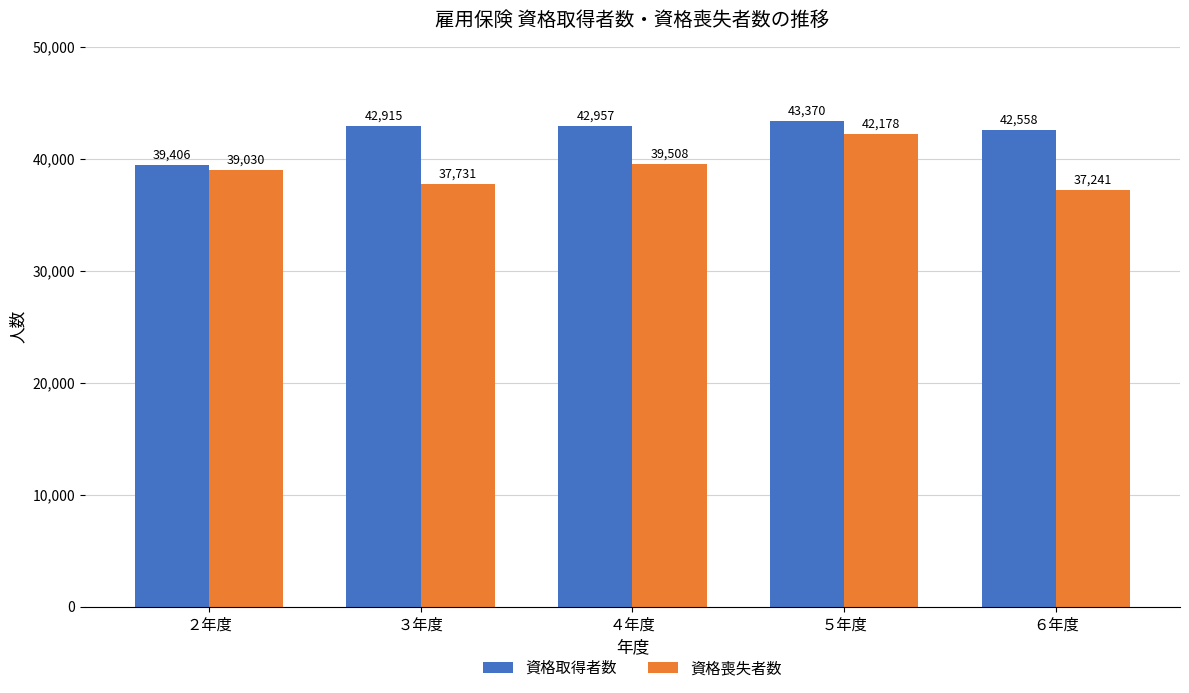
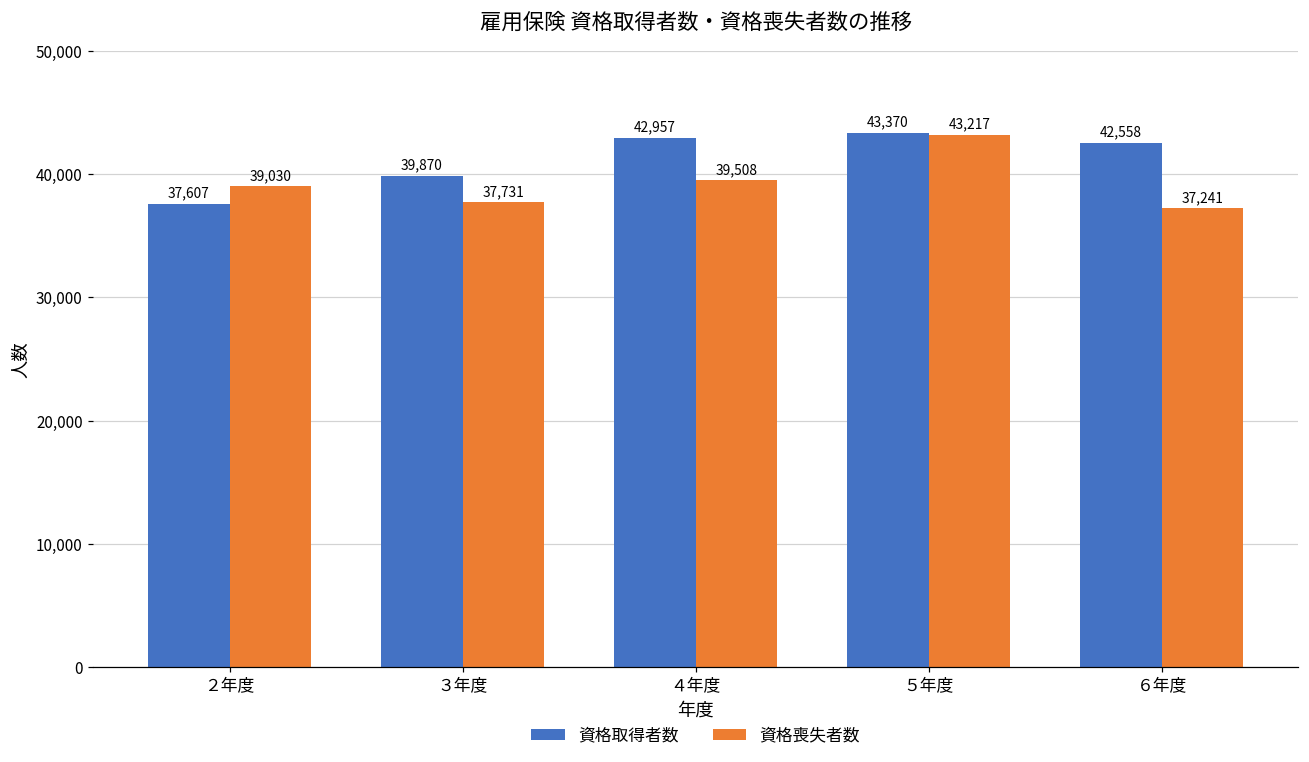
資格取得者数, ２年度: 39,406 -> 37,607
資格取得者数, ３年度: 42,915 -> 39,870
資格喪失者数, ５年度: 42,178 -> 43,217
